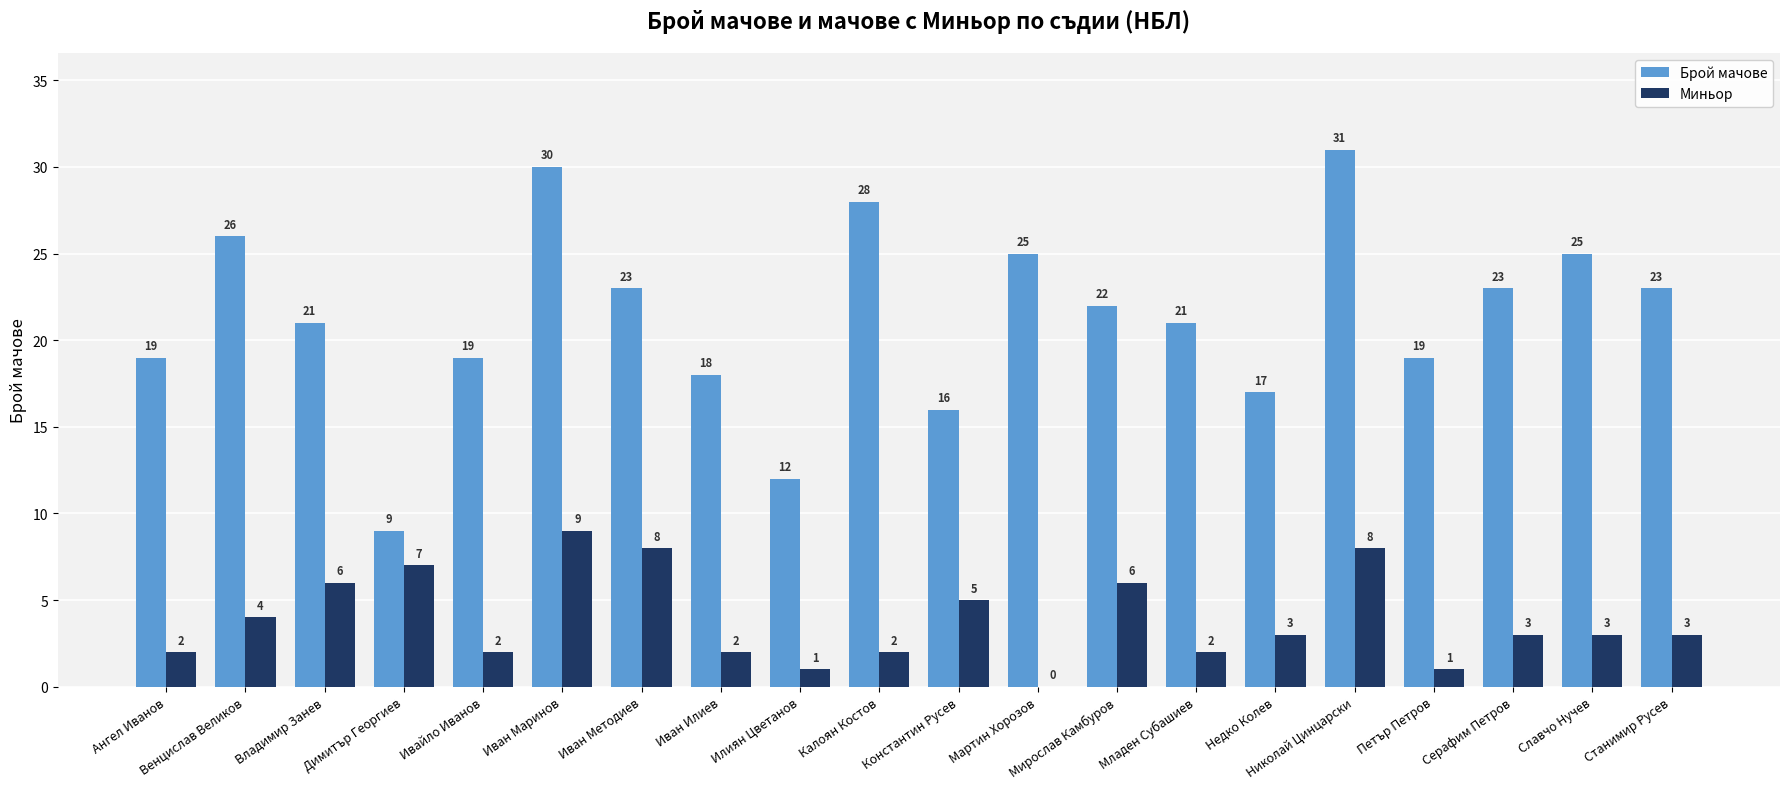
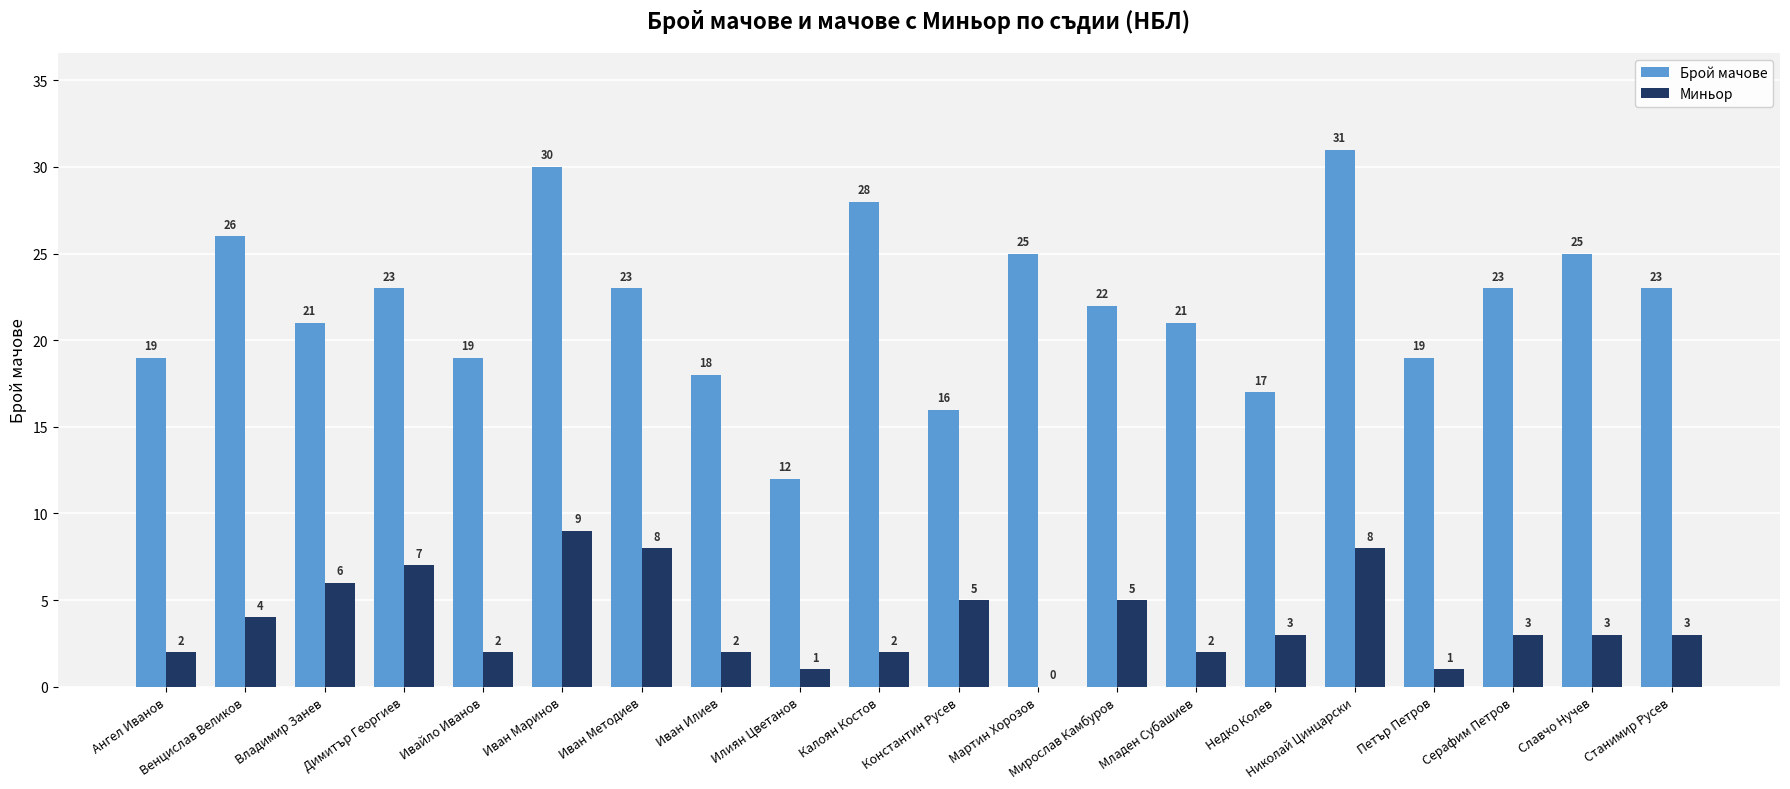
Брой мачове, Димитър Георгиев: 9 -> 23
Миньор, Мирослав Камбуров: 6 -> 5
